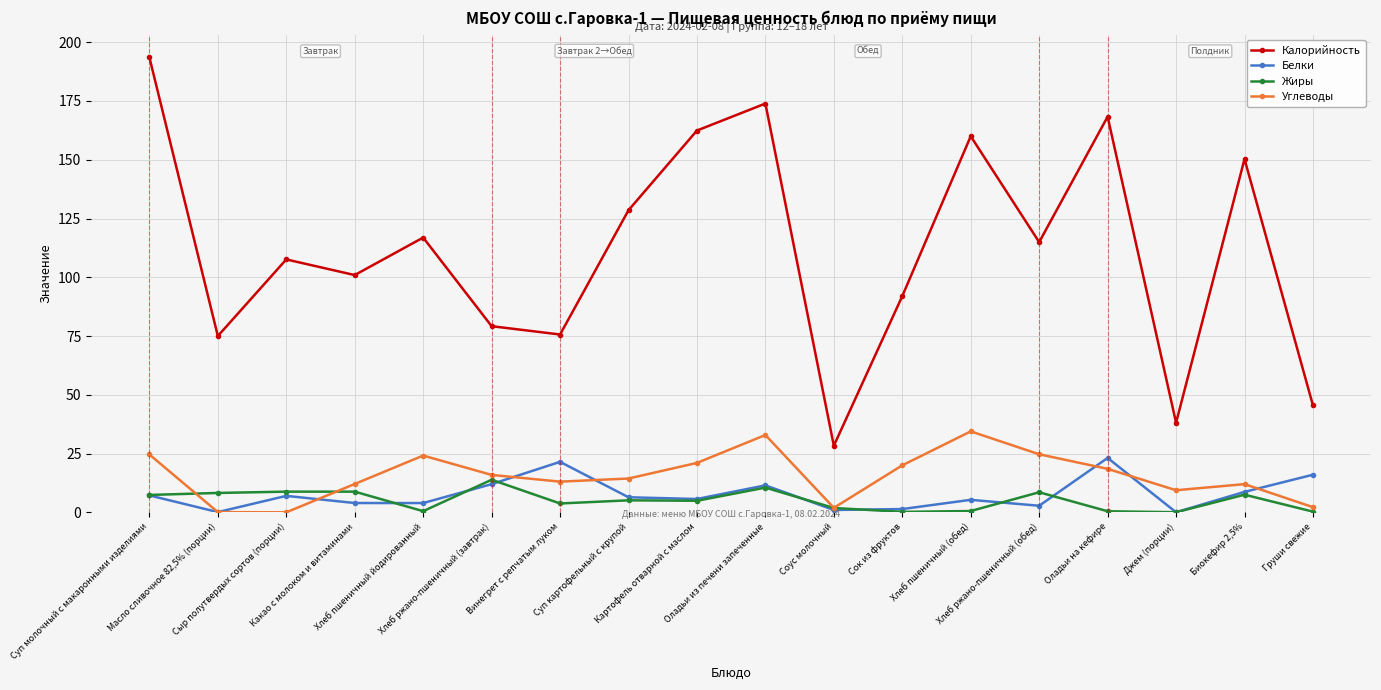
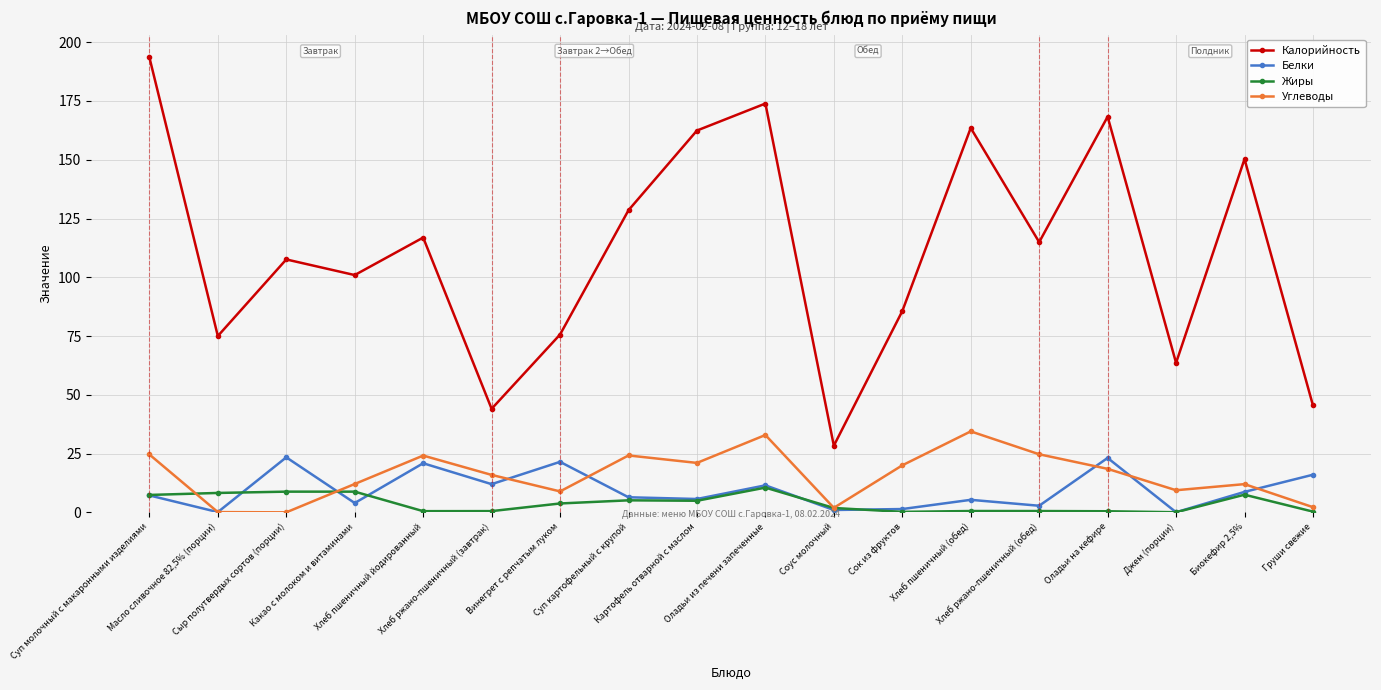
Белки, Сыр полутвердых сортов (порции): 7 -> 23
Белки, Хлеб пшеничный йодированный: 4 -> 21
Калорийность, Хлеб ржано-пшеничный (завтрак): 79 -> 44
Жиры, Хлеб ржано-пшеничный (завтрак): 14 -> 1
Углеводы, Винегрет с репчатым луком: 13 -> 9
Углеводы, Суп картофельный с крупой: 14 -> 24
Калорийность, Сок из фруктов: 92 -> 86
Калорийность, Хлеб пшеничный (обед): 160 -> 164
Жиры, Хлеб ржано-пшеничный (обед): 9 -> 1
Калорийность, Джем (порции): 38 -> 64
